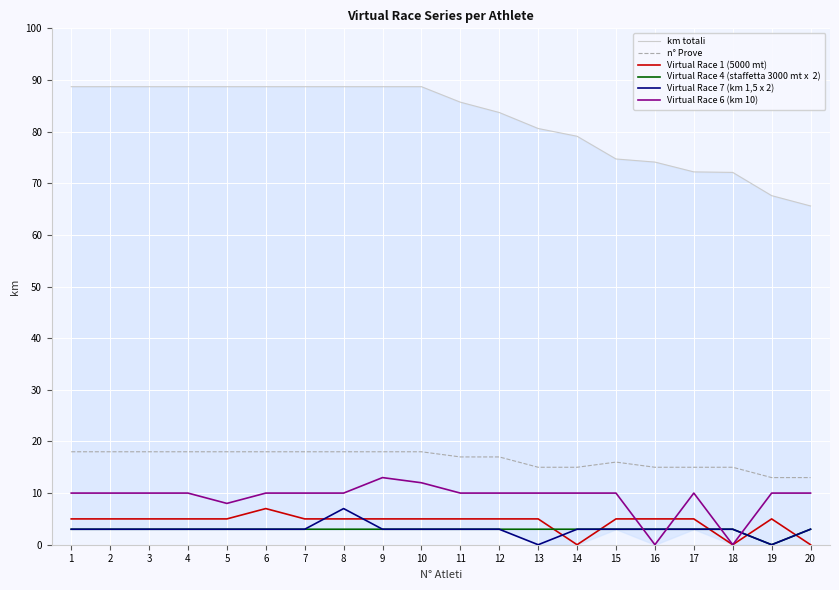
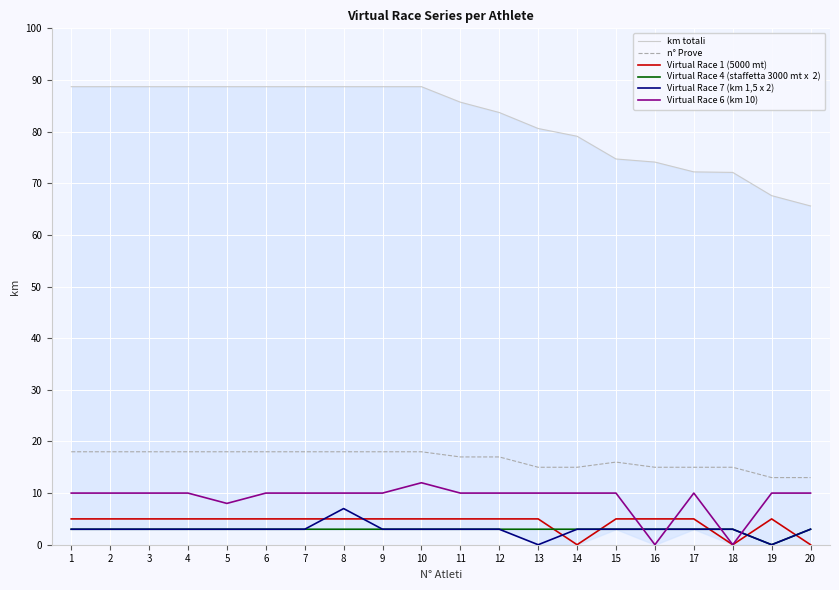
Virtual Race 1 (5000 mt), 6: 7 -> 5
Virtual Race 6 (km 10), 9: 13 -> 10
